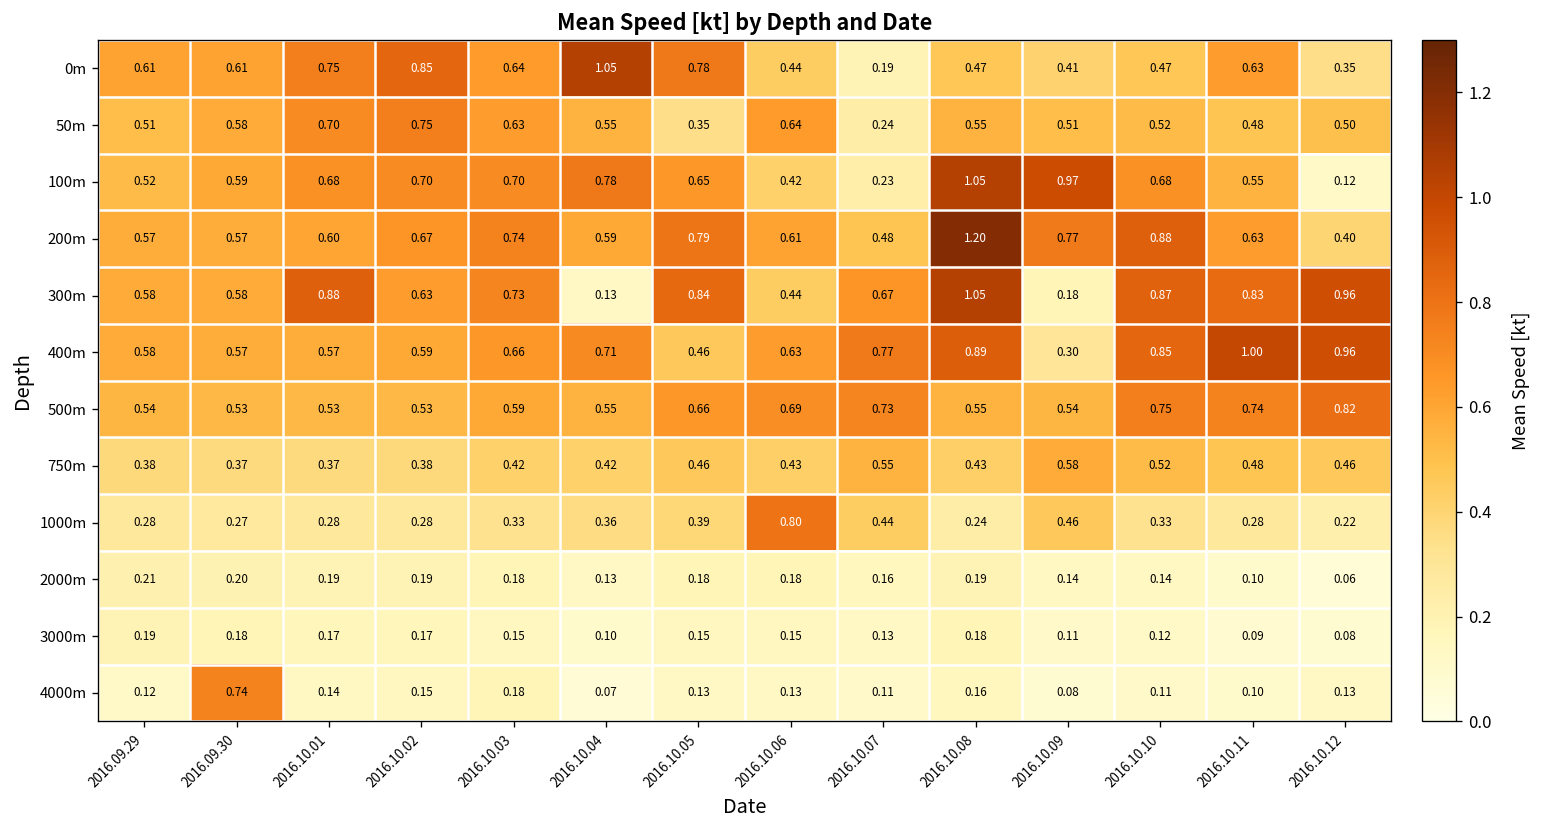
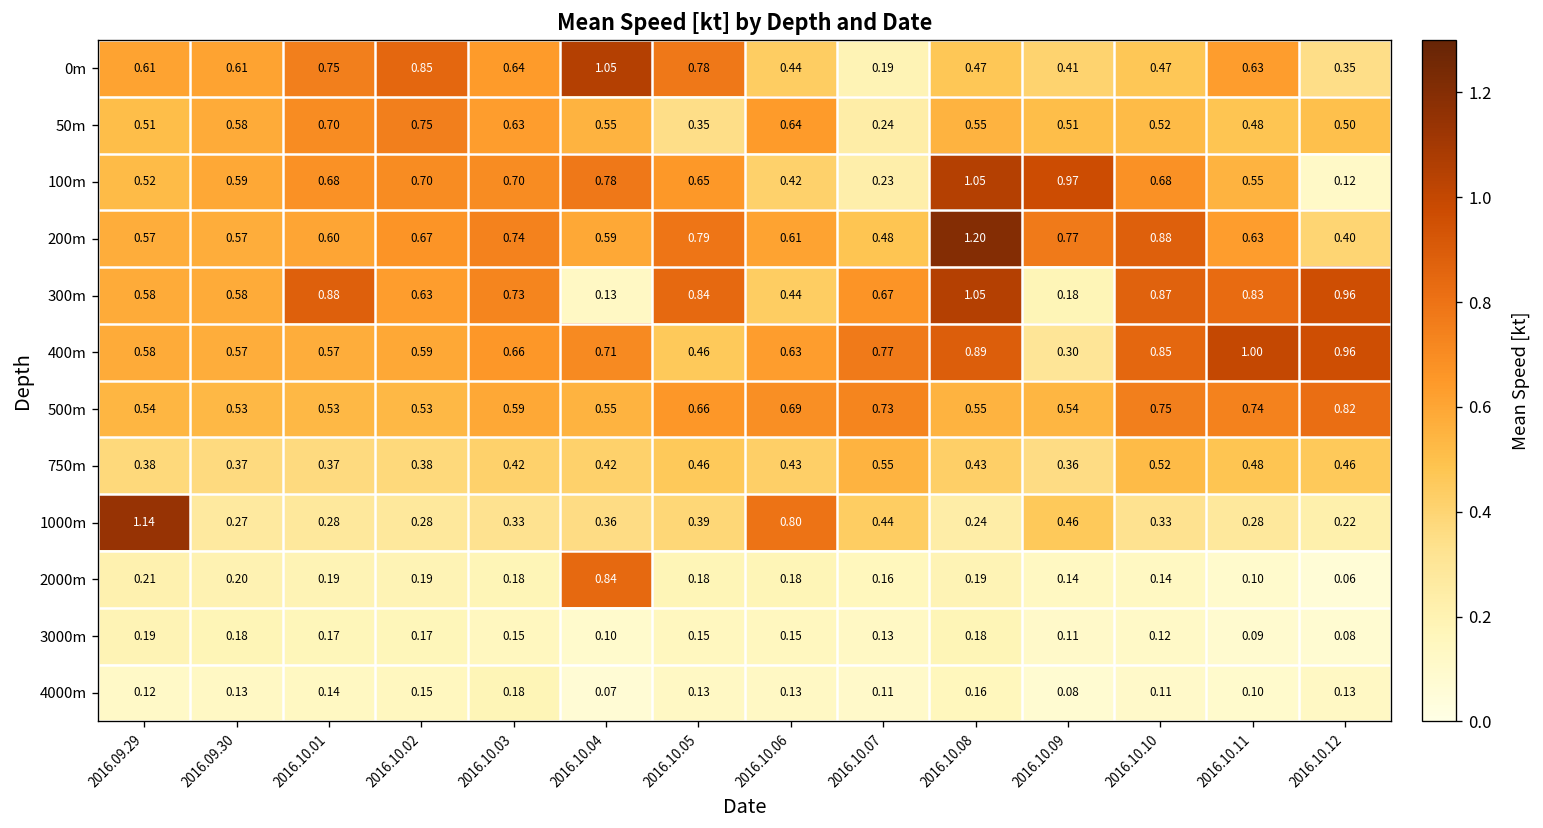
750m, 2016.10.09: 0.58 -> 0.36
1000m, 2016.09.29: 0.28 -> 1.14
2000m, 2016.10.04: 0.13 -> 0.84
4000m, 2016.09.30: 0.74 -> 0.13
